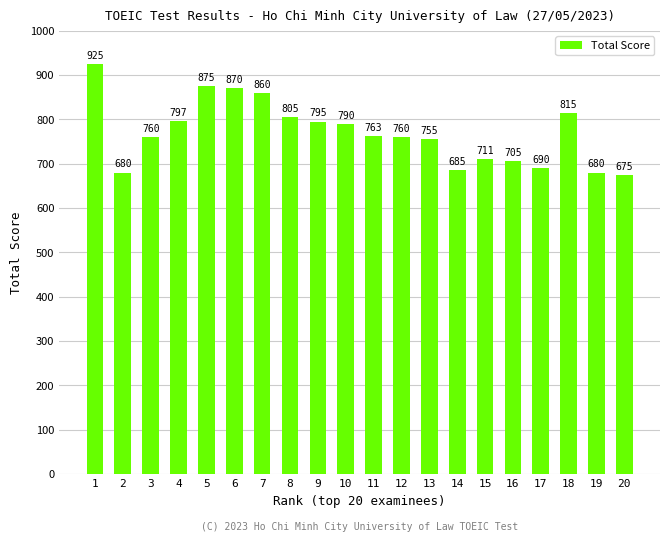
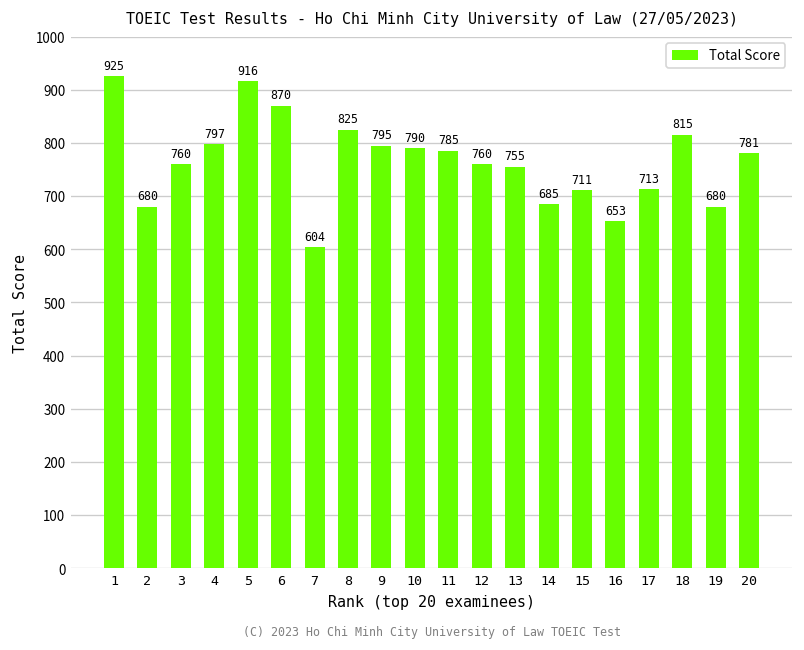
5: 875 -> 916
7: 860 -> 604
8: 805 -> 825
11: 763 -> 785
16: 705 -> 653
17: 690 -> 713
20: 675 -> 781
